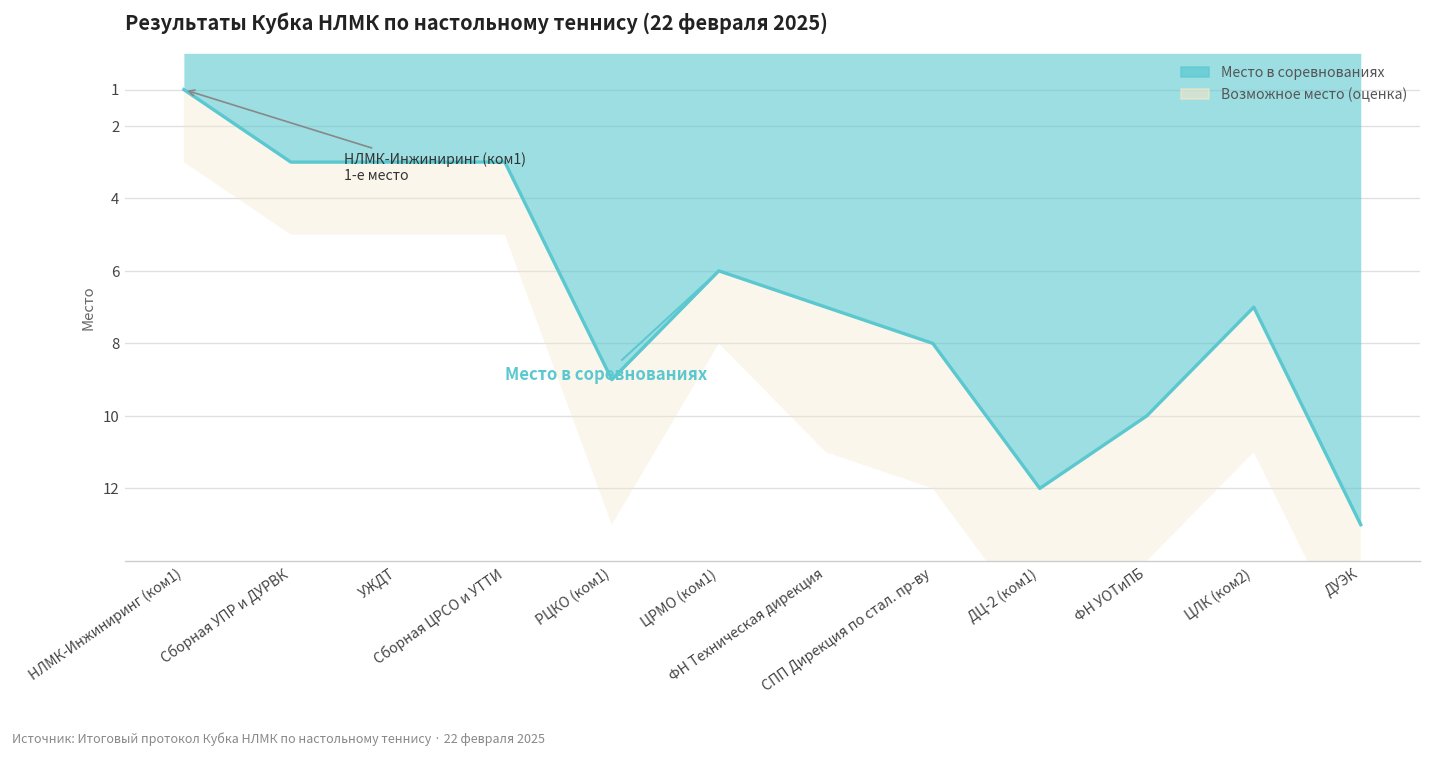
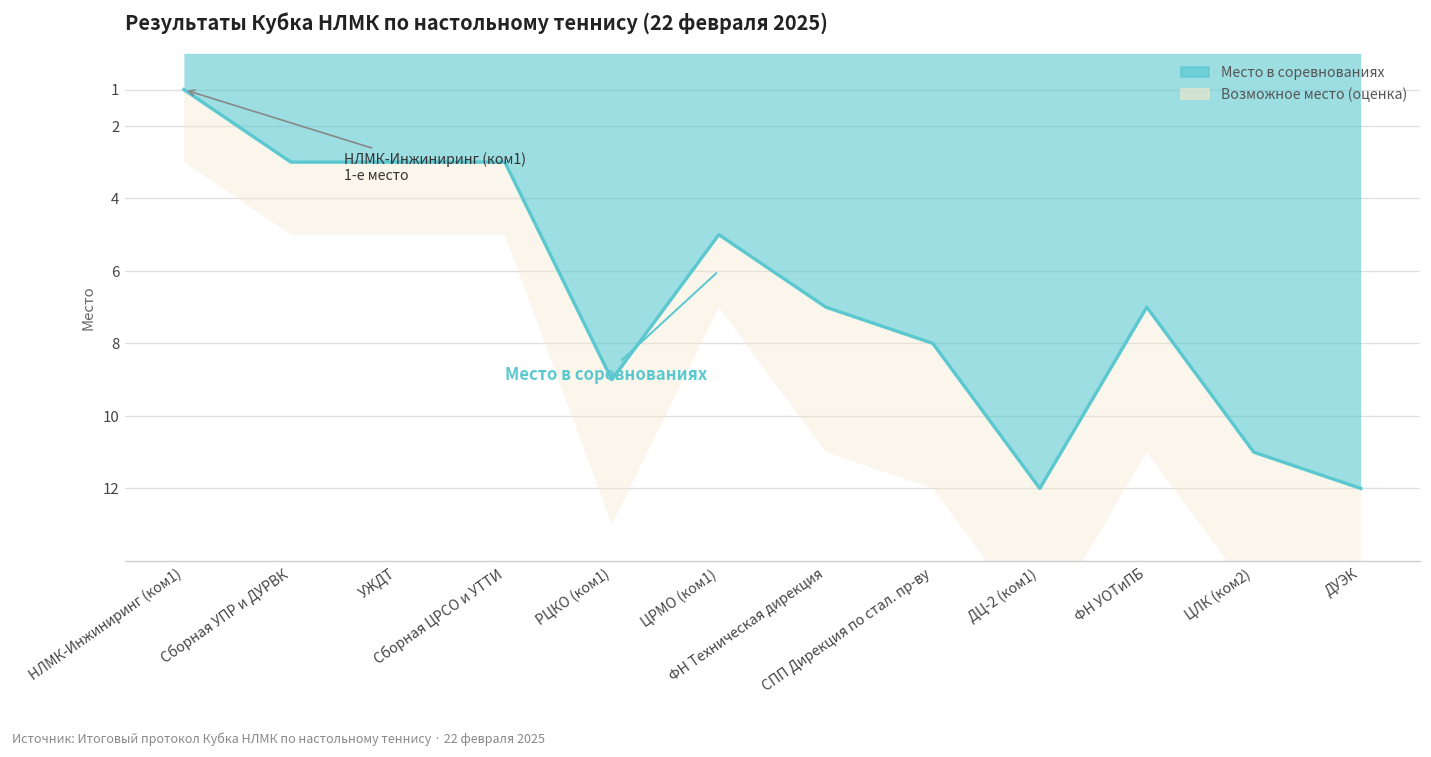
Место в соревнованиях, ЦРМО (ком1): 6 -> 5
Место в соревнованиях, ФН УОТиПБ: 10 -> 7
Место в соревнованиях, ЦЛК (ком2): 7 -> 11
Место в соревнованиях, ДУЭК: 13 -> 12
